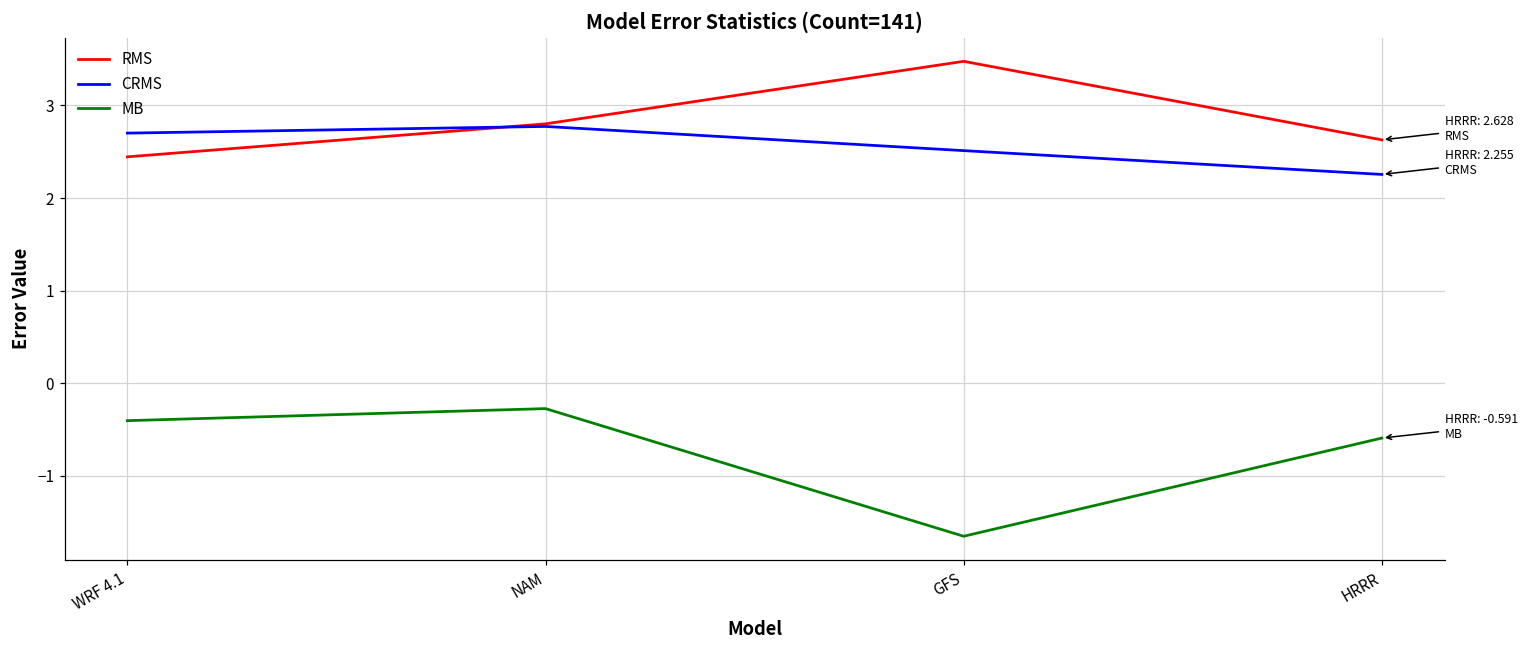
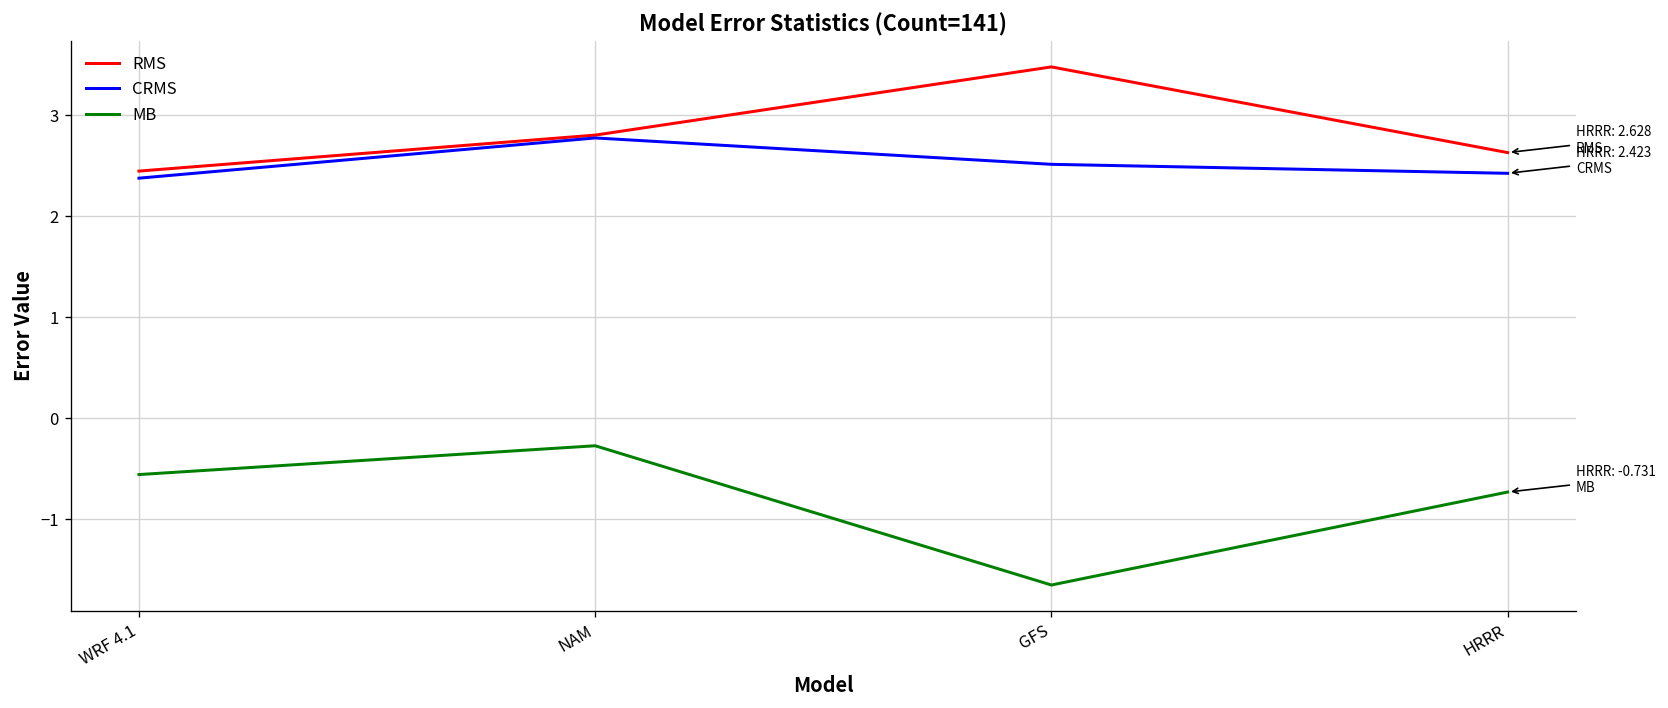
CRMS, WRF 4.1: 2.7 -> 2.4
MB, WRF 4.1: -0.4 -> -0.6
CRMS, HRRR: 2.255 -> 2.423
MB, HRRR: -0.591 -> -0.731
